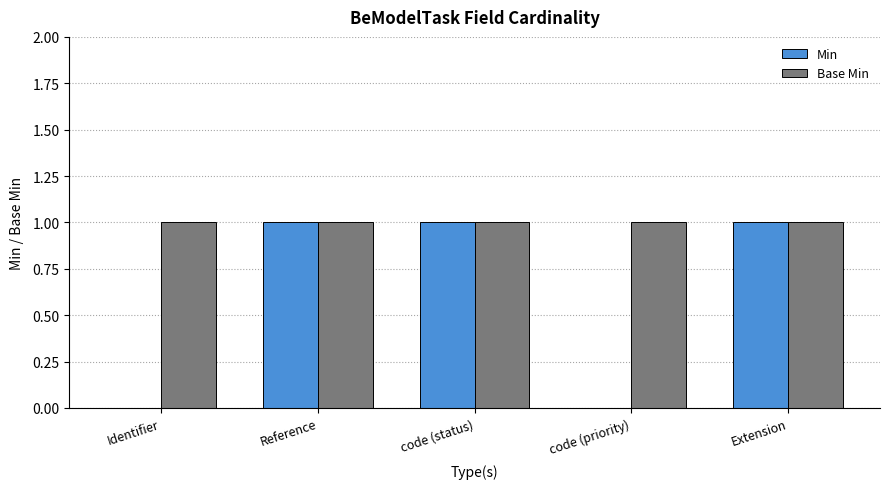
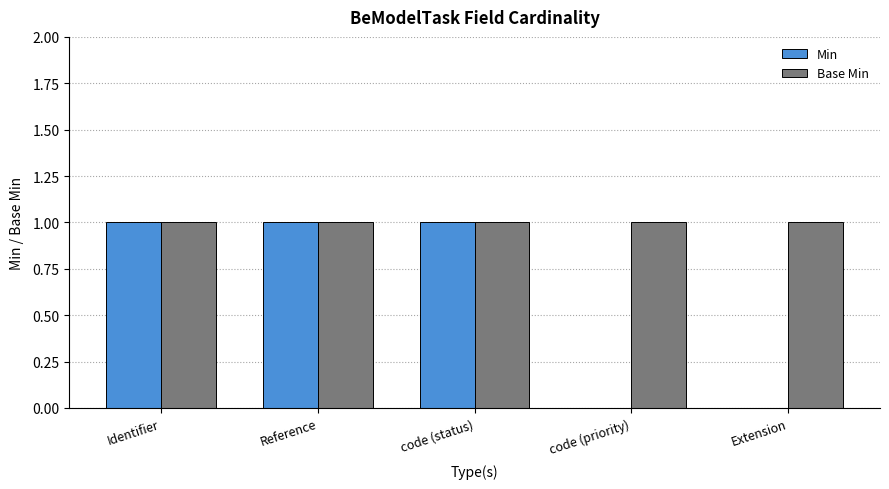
Min, Identifier: 0 -> 1
Min, Extension: 1 -> 0
